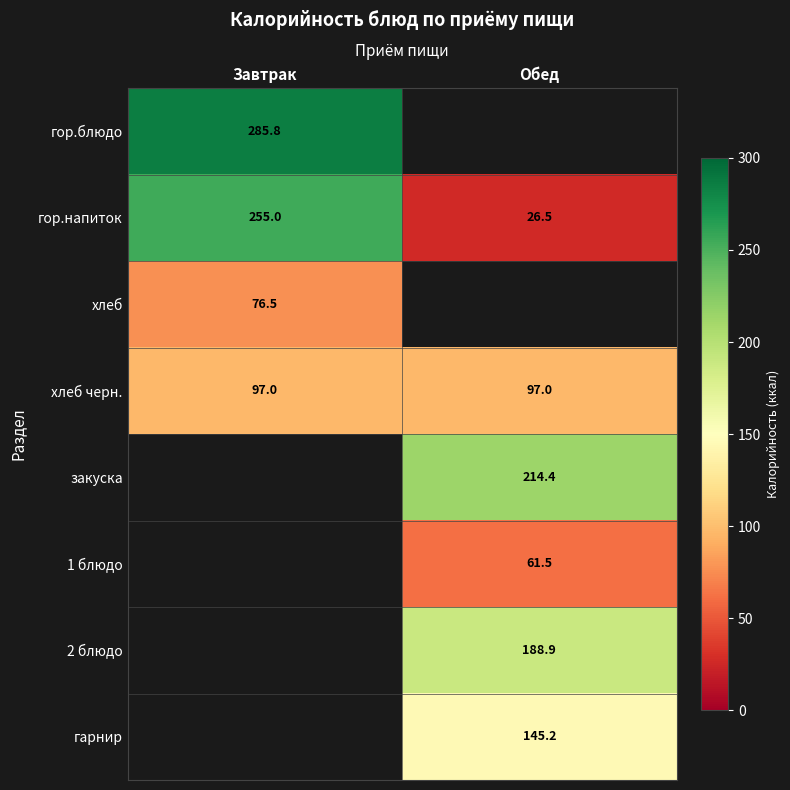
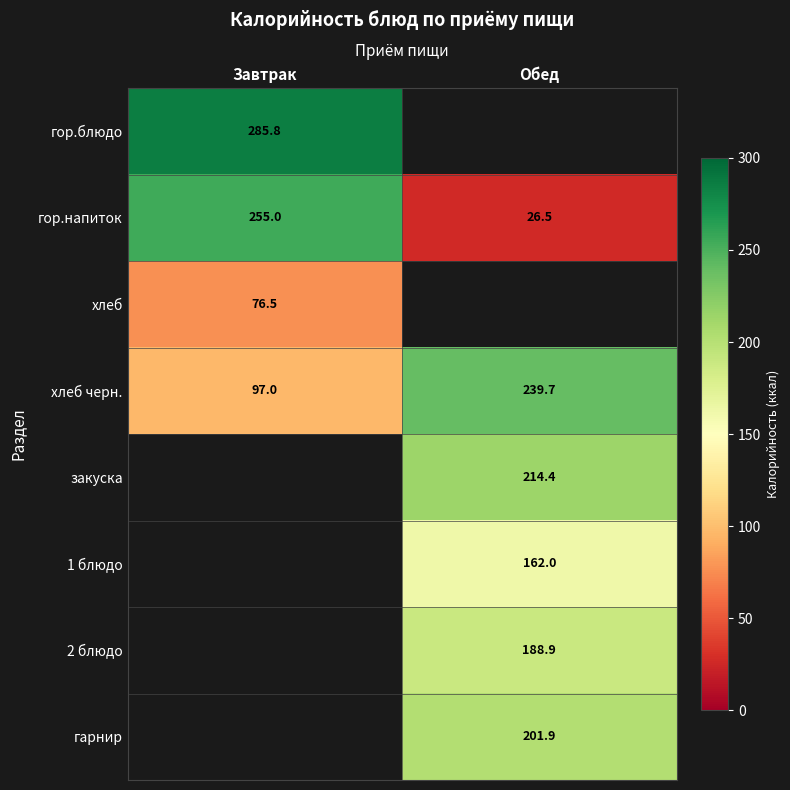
хлеб черн., Обед: 97.0 -> 239.7
1 блюдо, Обед: 61.5 -> 162.0
гарнир, Обед: 145.2 -> 201.9
